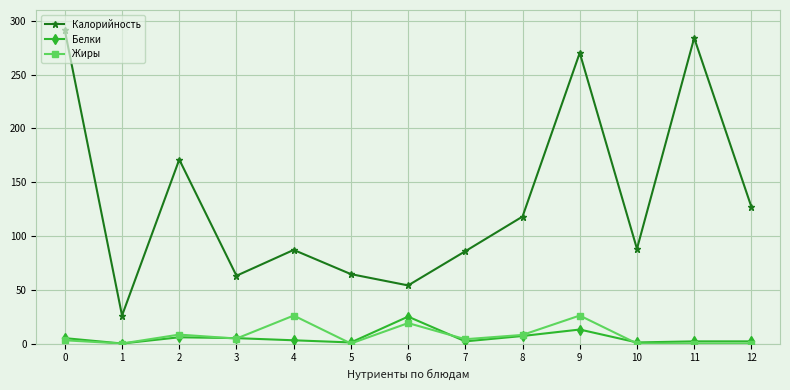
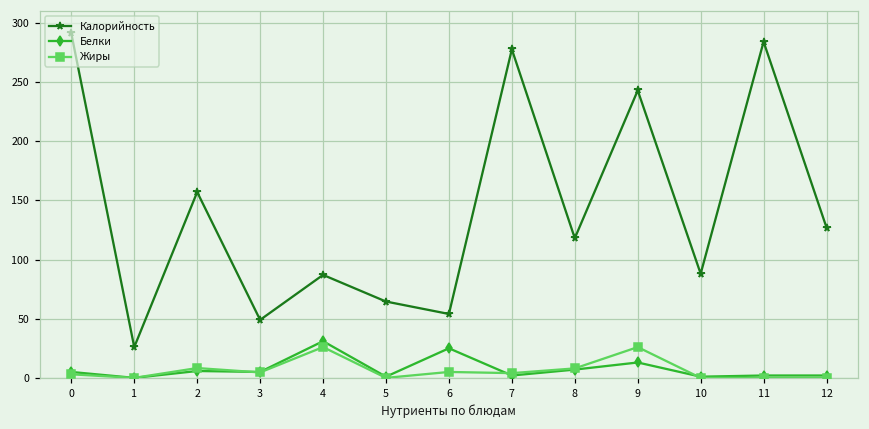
Калорийность, 2: 171 -> 157
Калорийность, 3: 63 -> 49
Белки, 4: 3 -> 31
Жиры, 6: 19 -> 5
Калорийность, 7: 86 -> 278
Калорийность, 9: 270 -> 243
